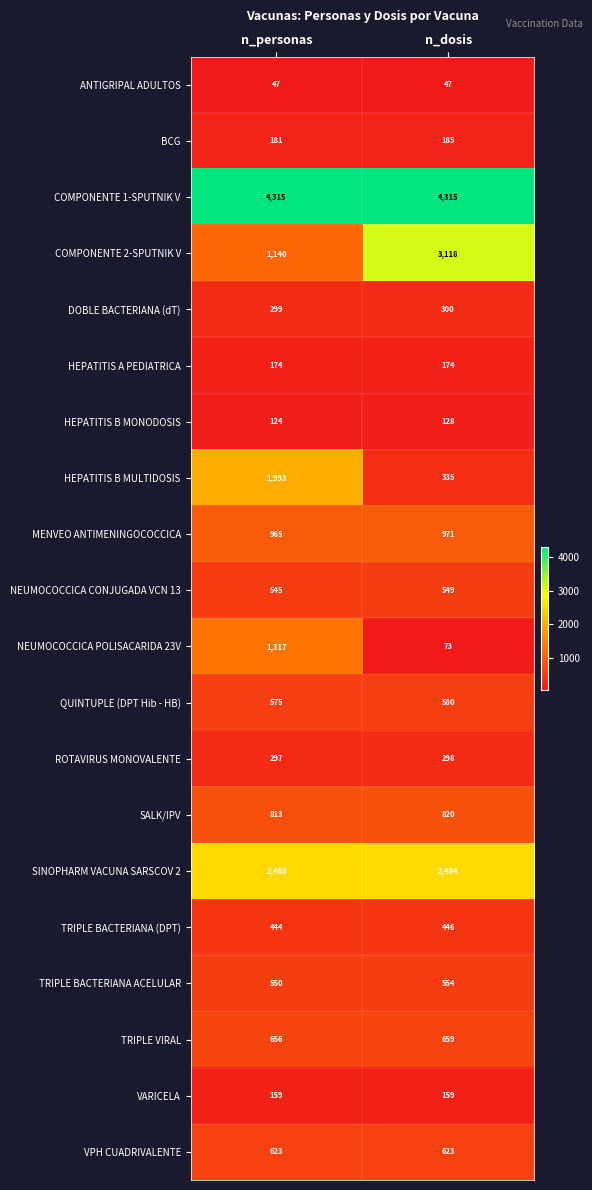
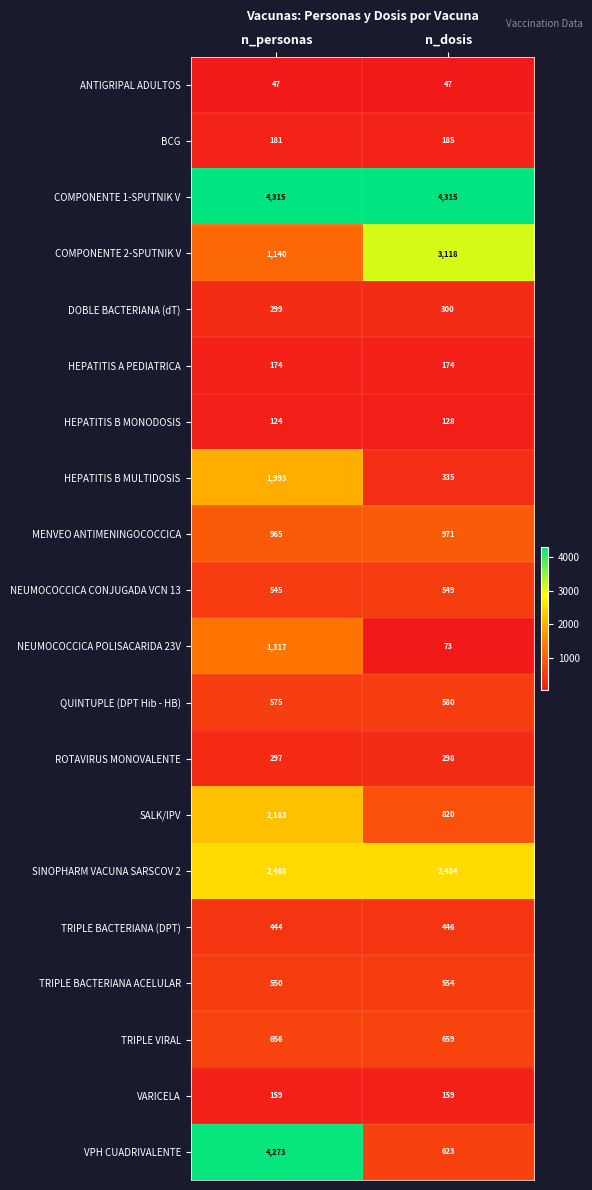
SALK/IPV, n_personas: 813 -> 2,183
VPH CUADRIVALENTE, n_personas: 623 -> 4,273
